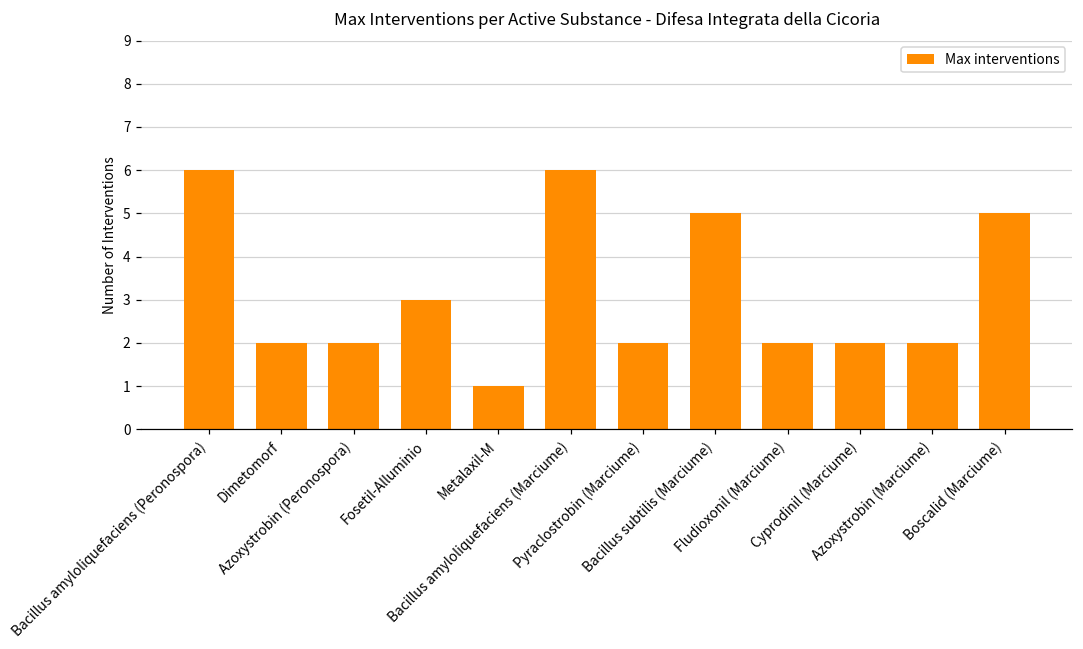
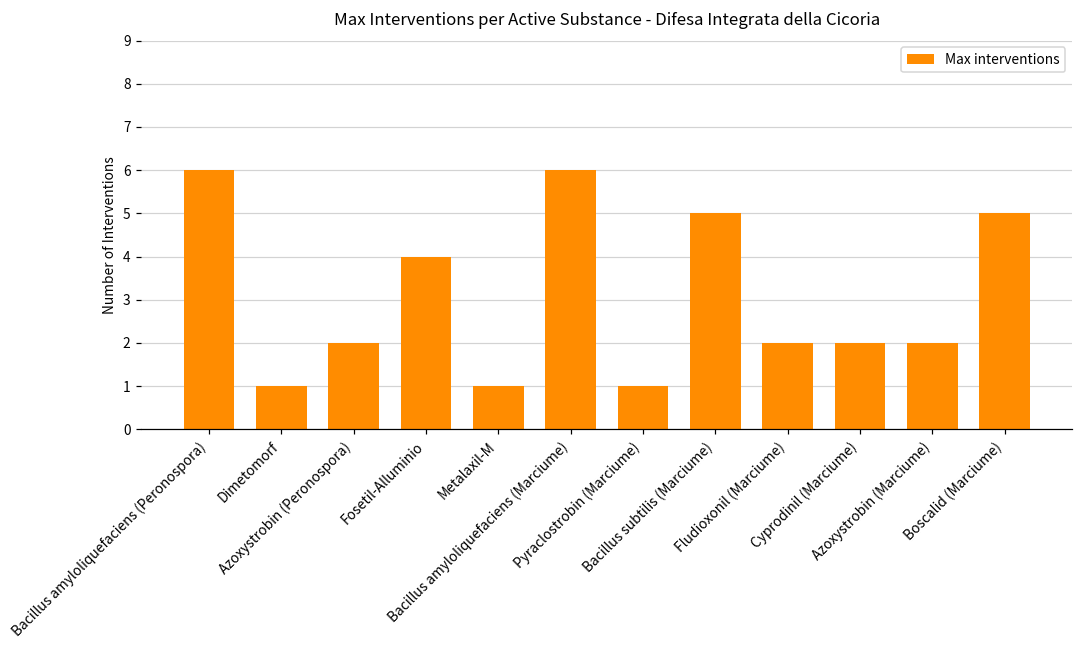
Dimetomorf: 2 -> 1
Fosetil-Alluminio: 3 -> 4
Pyraclostrobin (Marciume): 2 -> 1
